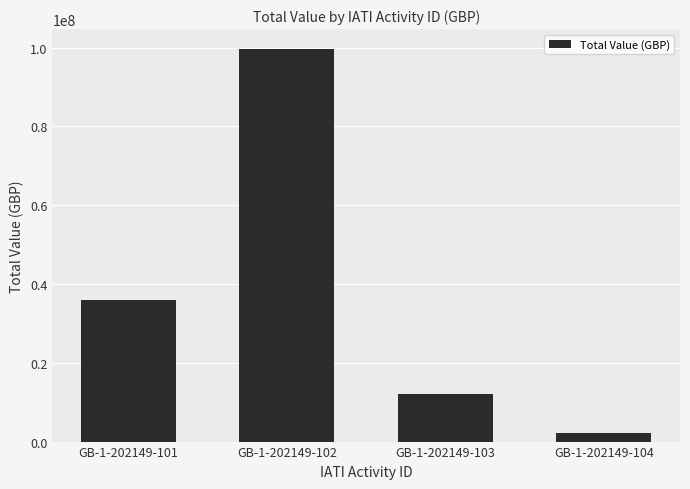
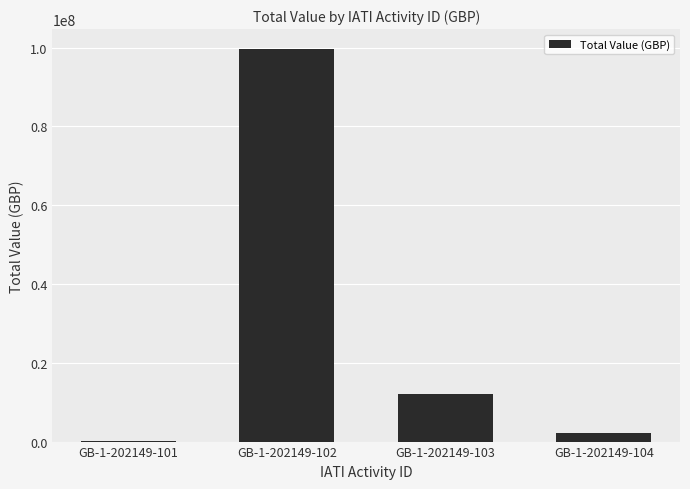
GB-1-202149-101: 36000000 -> 0
